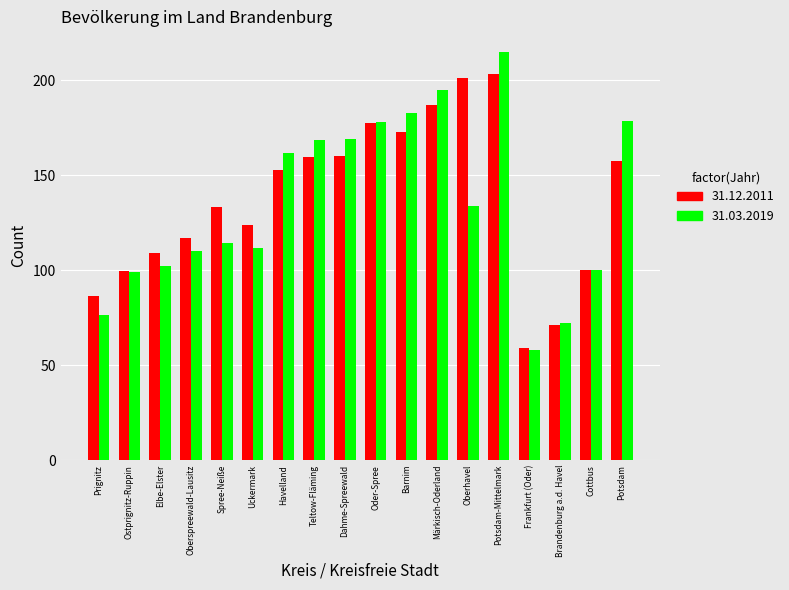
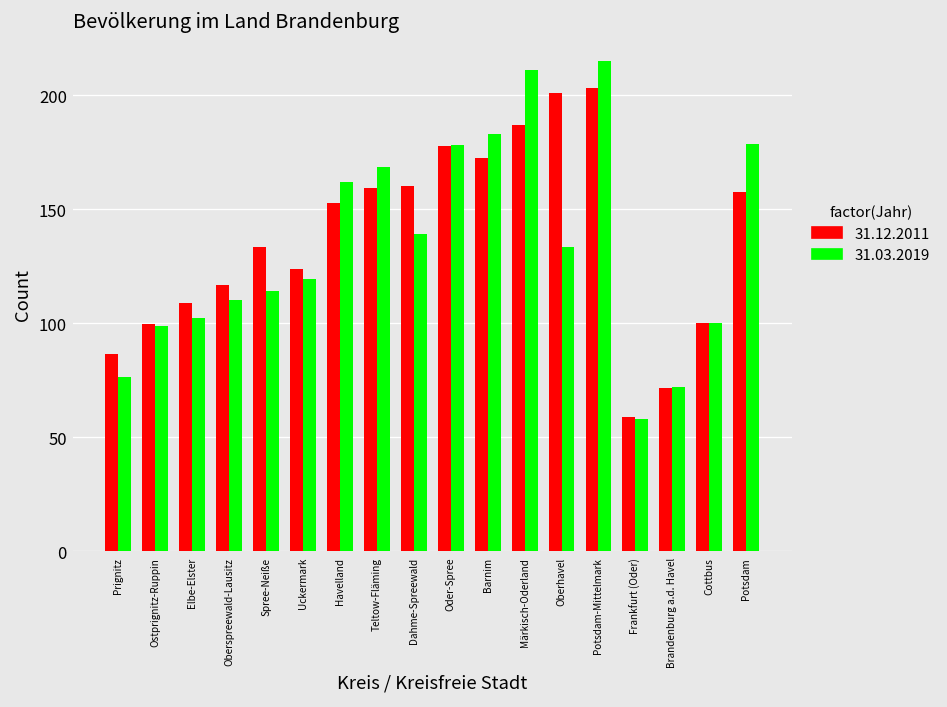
31.03.2019, Uckermark: 112 -> 120
31.03.2019, Dahme-Spreewald: 169 -> 139
31.03.2019, Märkisch-Oderland: 195 -> 211
